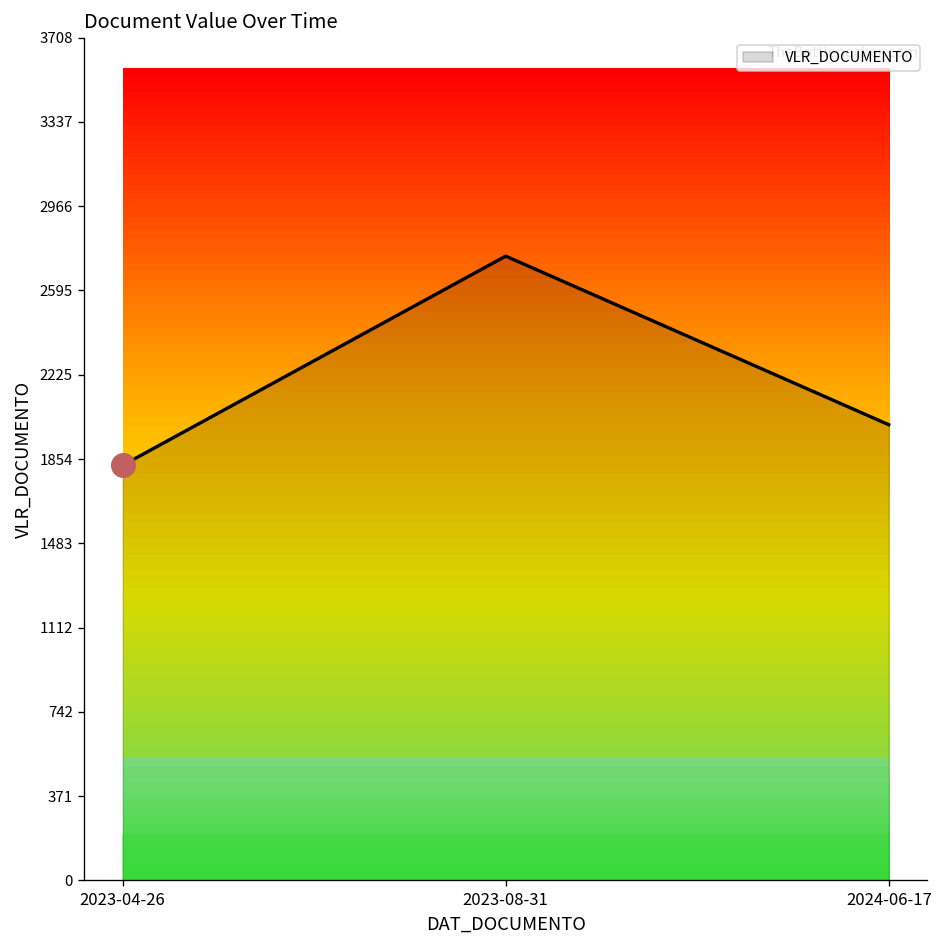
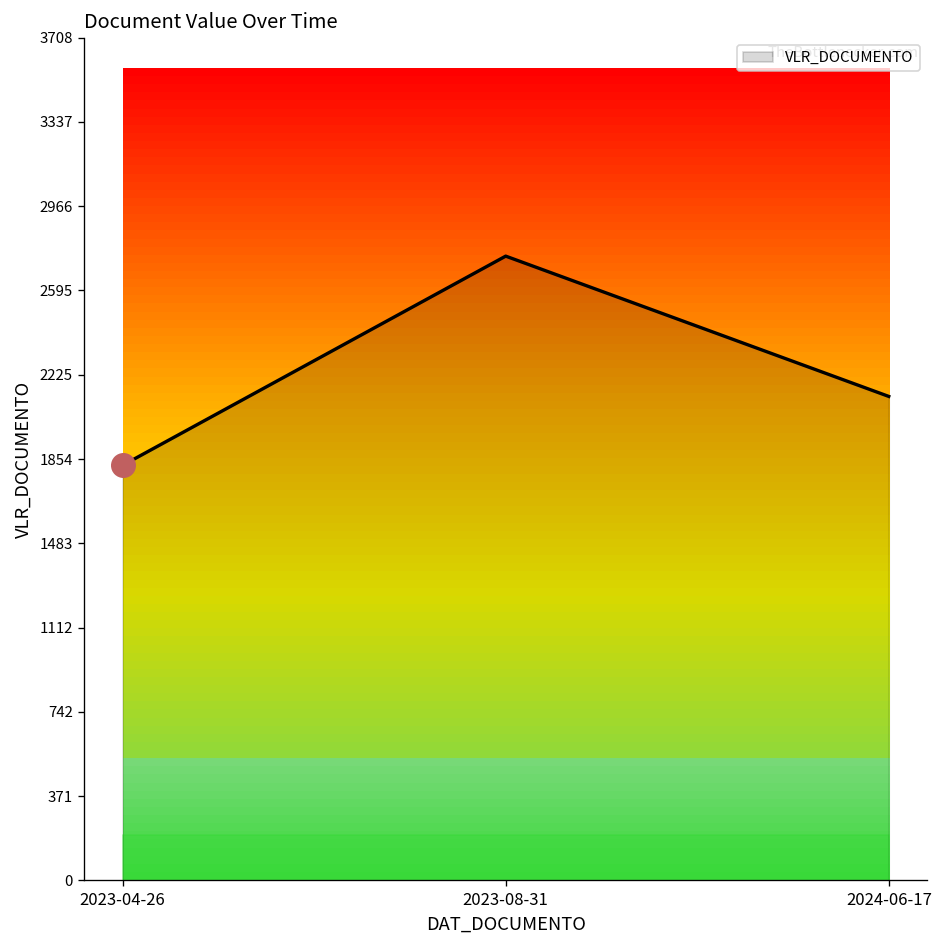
VLR_DOCUMENTO, 2024-06-17: 2000 -> 2130
